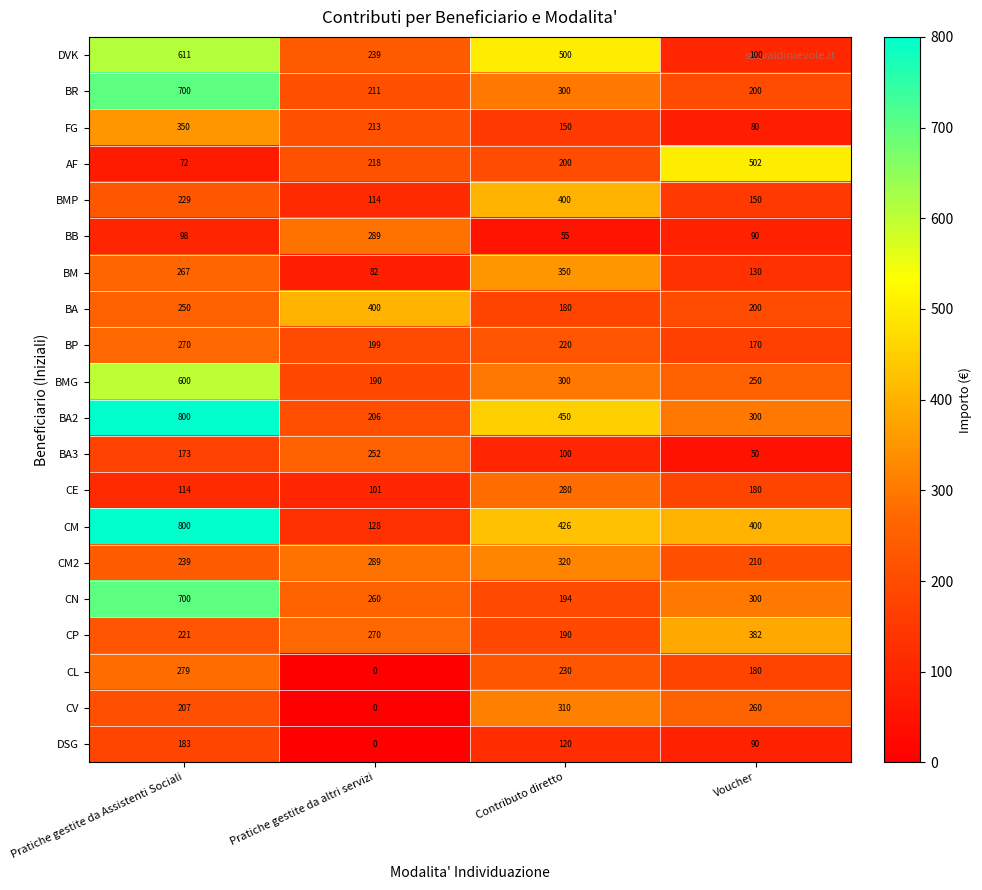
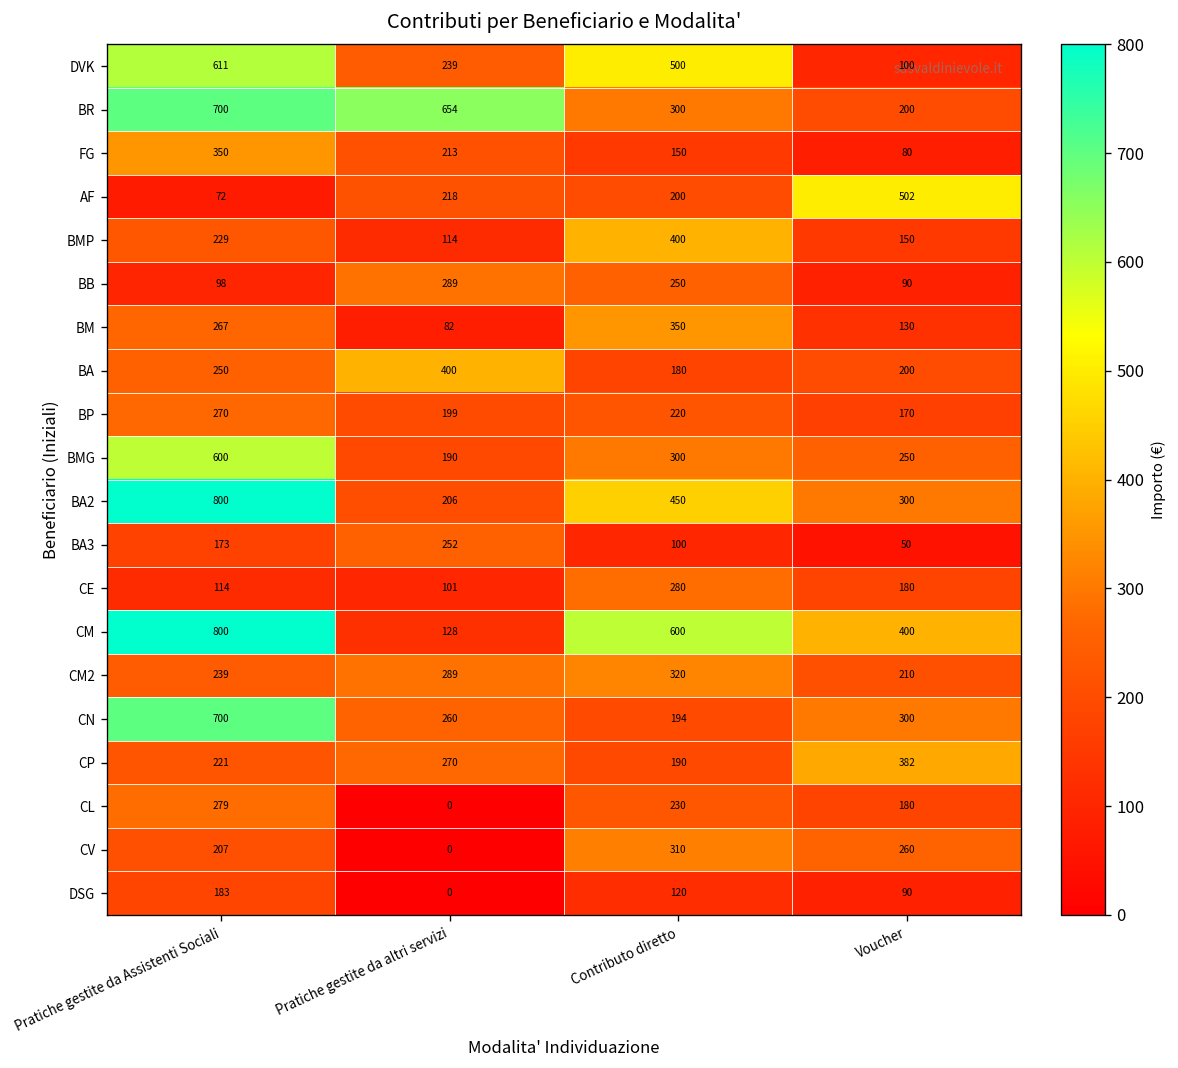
BR, Pratiche gestite da altri servizi: 211 -> 654
BB, Contributo diretto: 55 -> 250
CM, Contributo diretto: 426 -> 600
